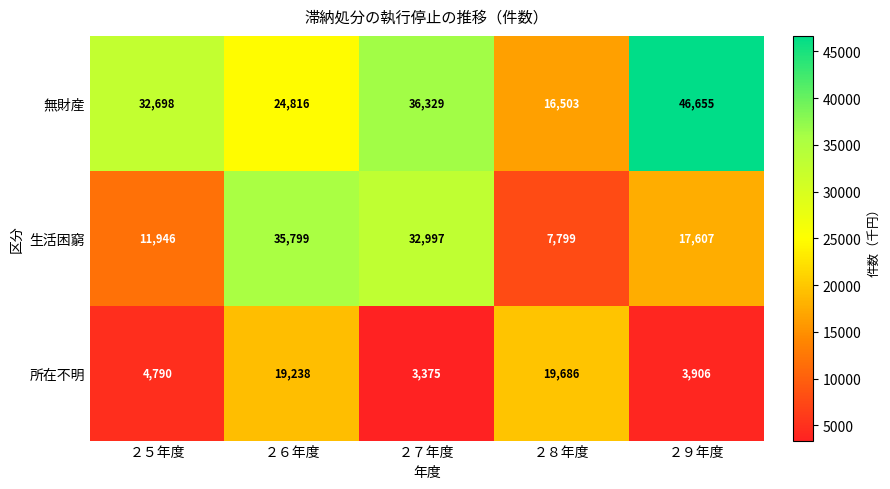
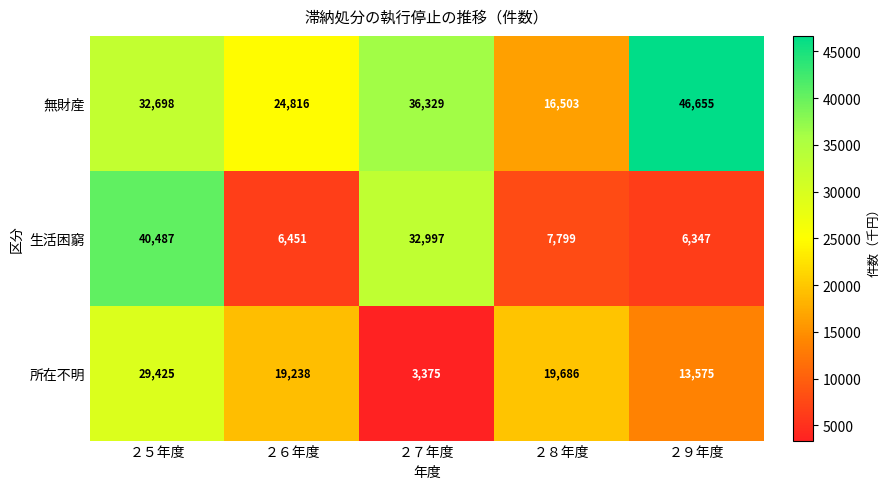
生活困窮, ２５年度: 11,946 -> 40,487
生活困窮, ２６年度: 35,799 -> 6,451
生活困窮, ２９年度: 17,607 -> 6,347
所在不明, ２５年度: 4,790 -> 29,425
所在不明, ２９年度: 3,906 -> 13,575
